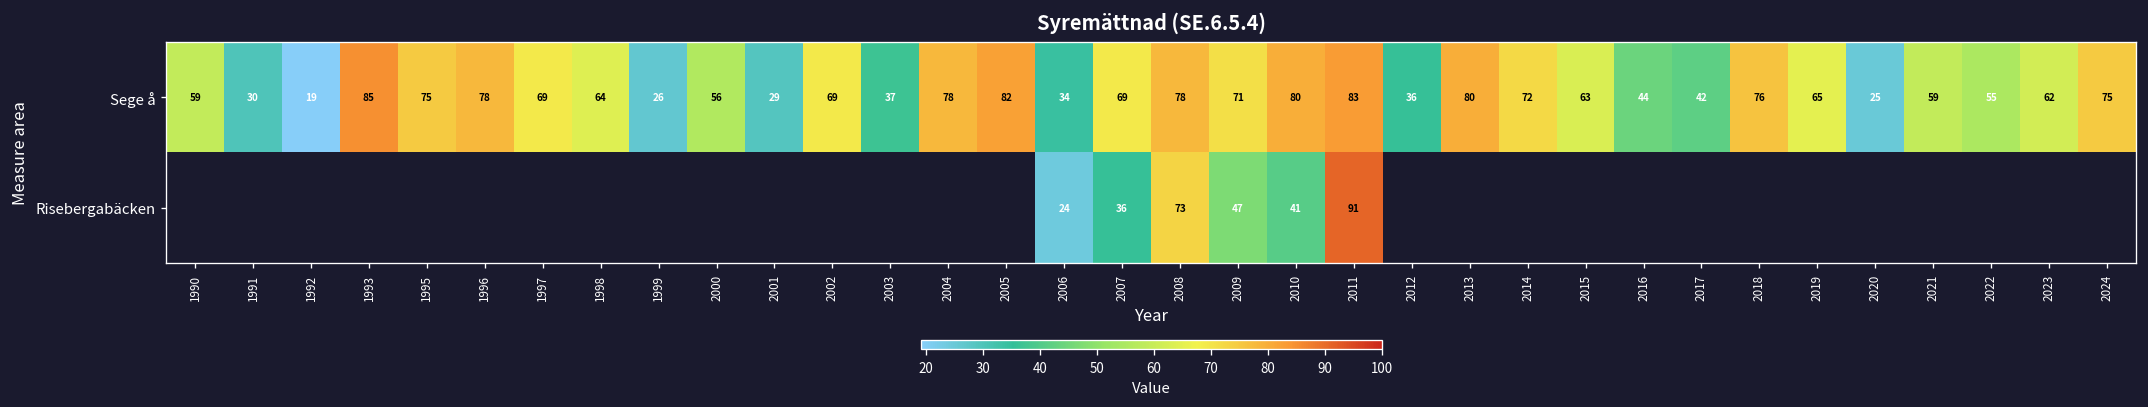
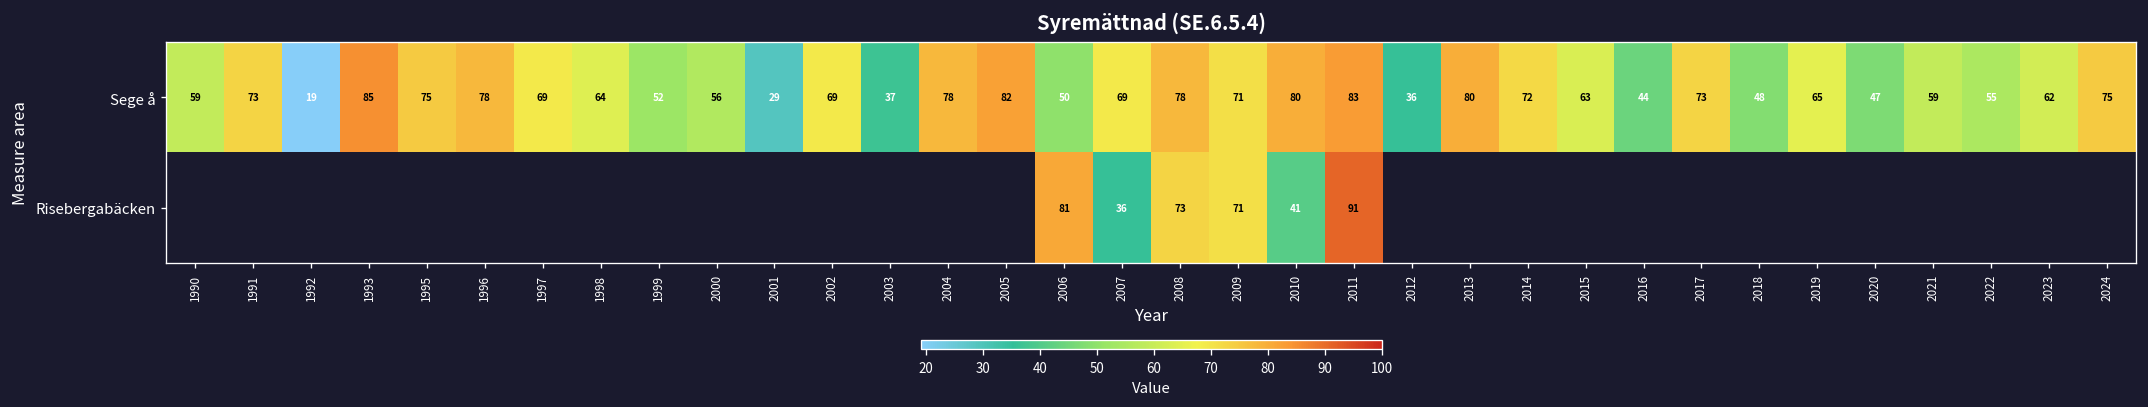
Sege å, 1991: 30 -> 73
Sege å, 1999: 26 -> 52
Sege å, 2006: 34 -> 50
Sege å, 2017: 42 -> 73
Sege å, 2018: 76 -> 48
Sege å, 2020: 25 -> 47
Risebergabäcken, 2006: 24 -> 81
Risebergabäcken, 2009: 47 -> 71
